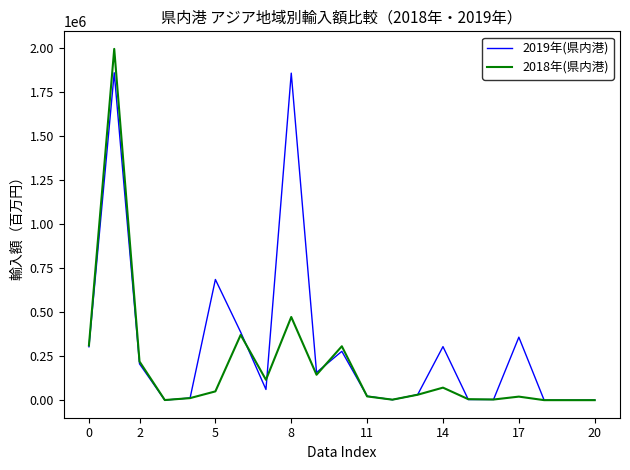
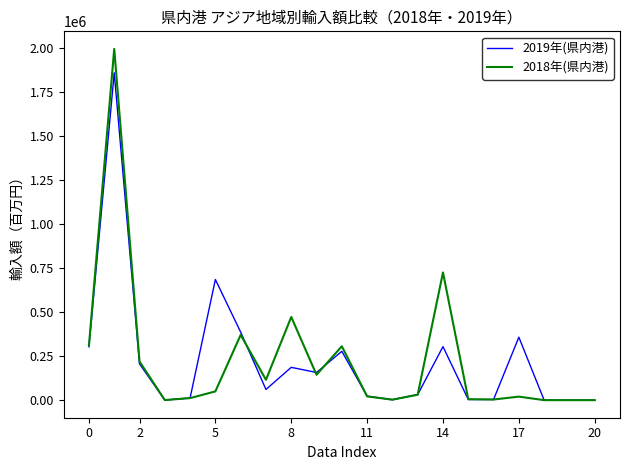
2019年(県内港), 8: 1860000 -> 190000
2018年(県内港), 14: 70000 -> 730000
